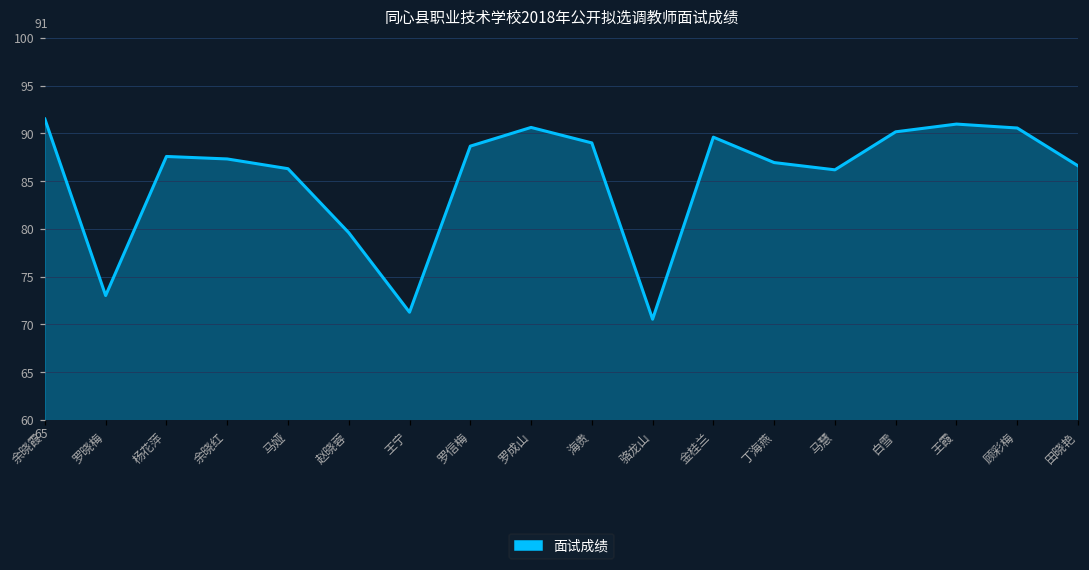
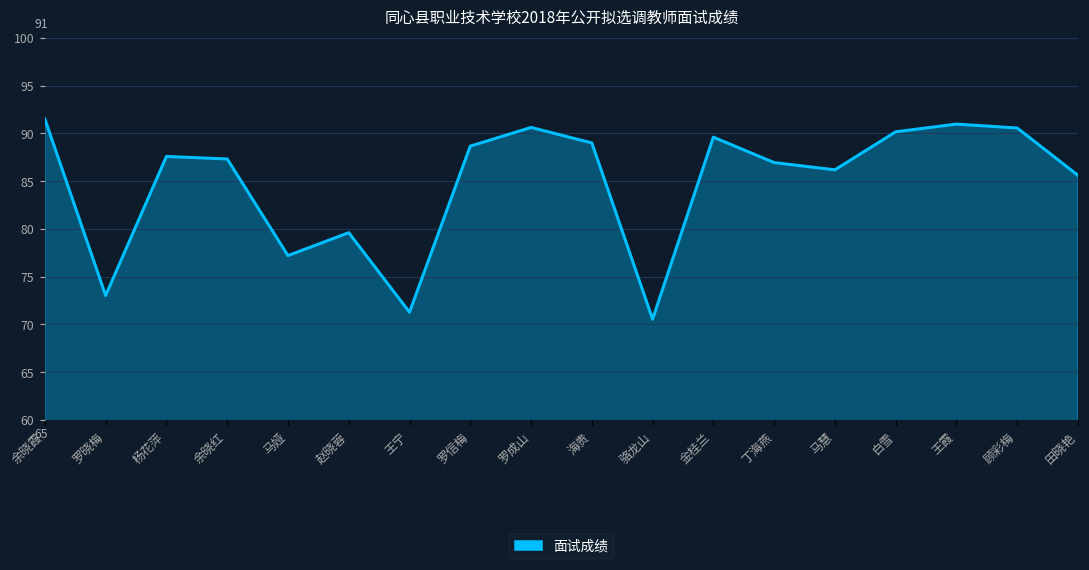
马娅: 86 -> 77
田晓艳: 87 -> 86
